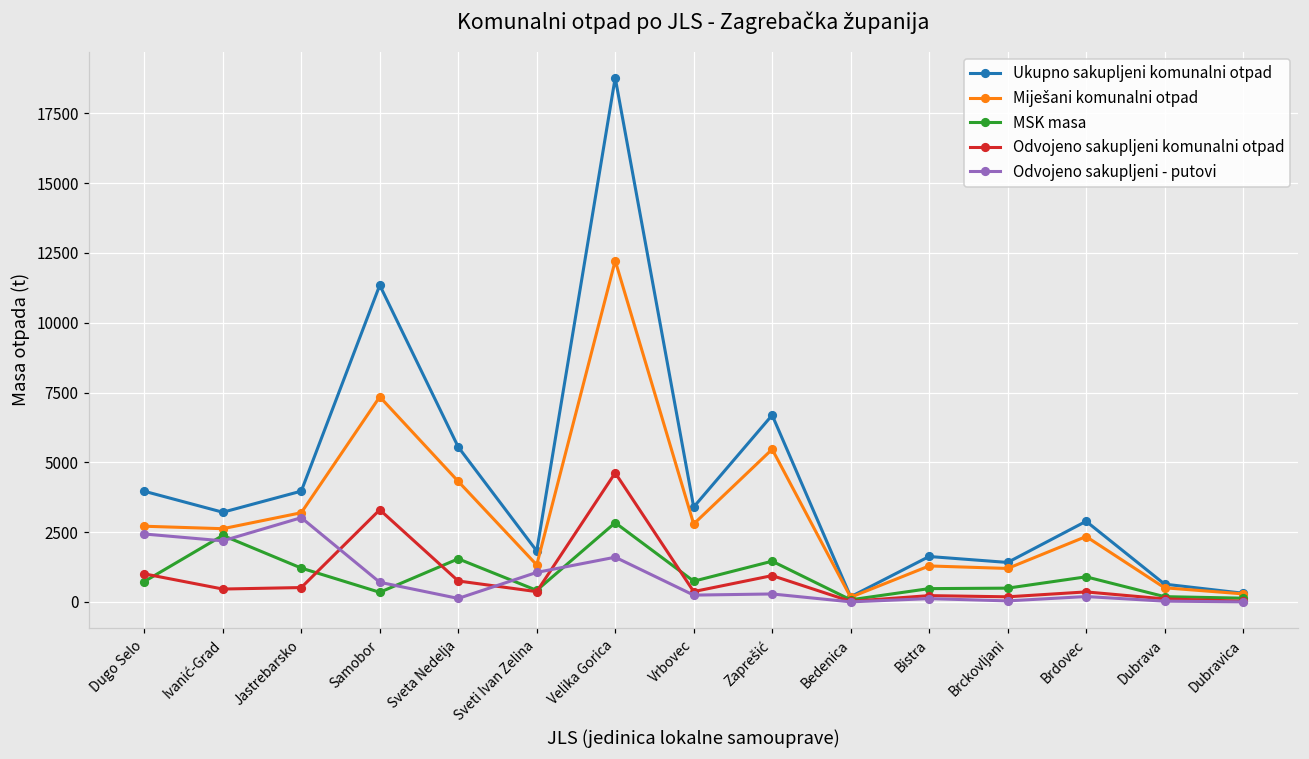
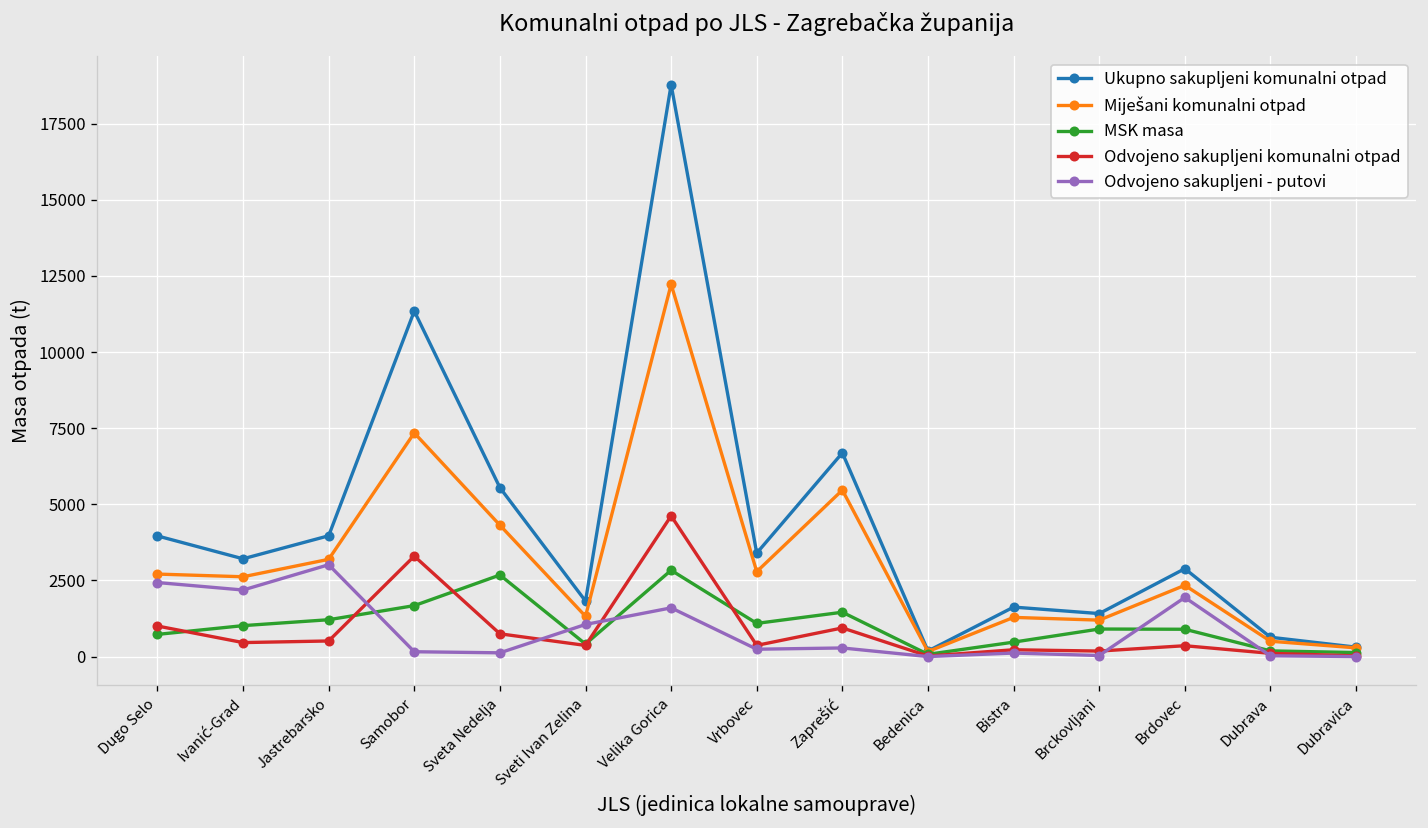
MSK masa, Ivanić-Grad: 2400 -> 1000
MSK masa, Samobor: 300 -> 1700
Odvojeno sakupljeni - putovi, Samobor: 700 -> 200
MSK masa, Sveta Nedelja: 1500 -> 2700
MSK masa, Vrbovec: 700 -> 1100
MSK masa, Brckovljani: 500 -> 900
Odvojeno sakupljeni - putovi, Brdovec: 200 -> 1900
